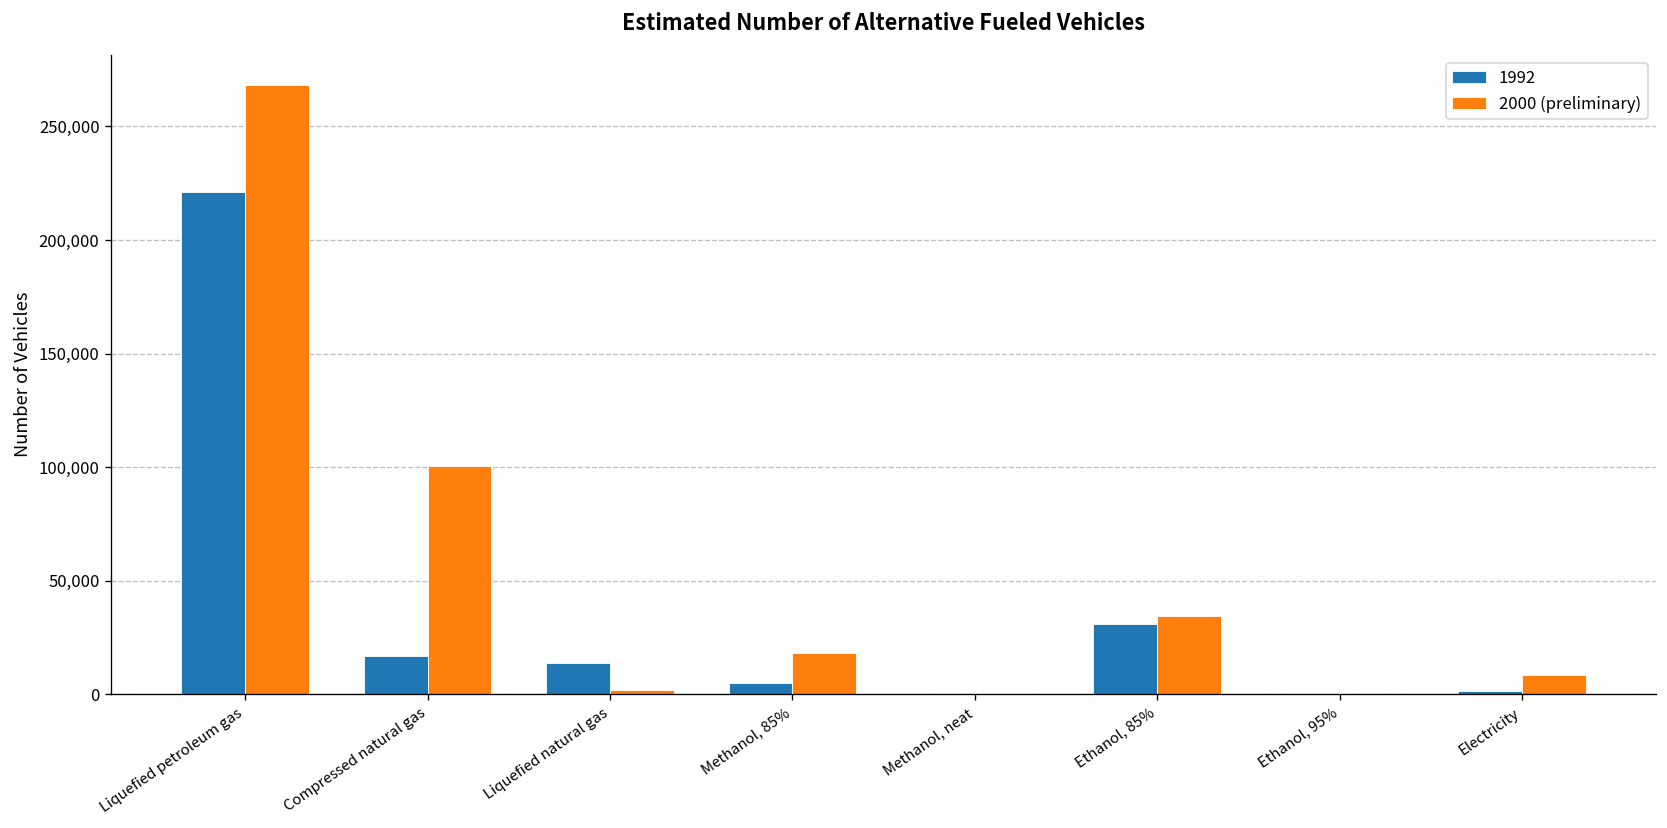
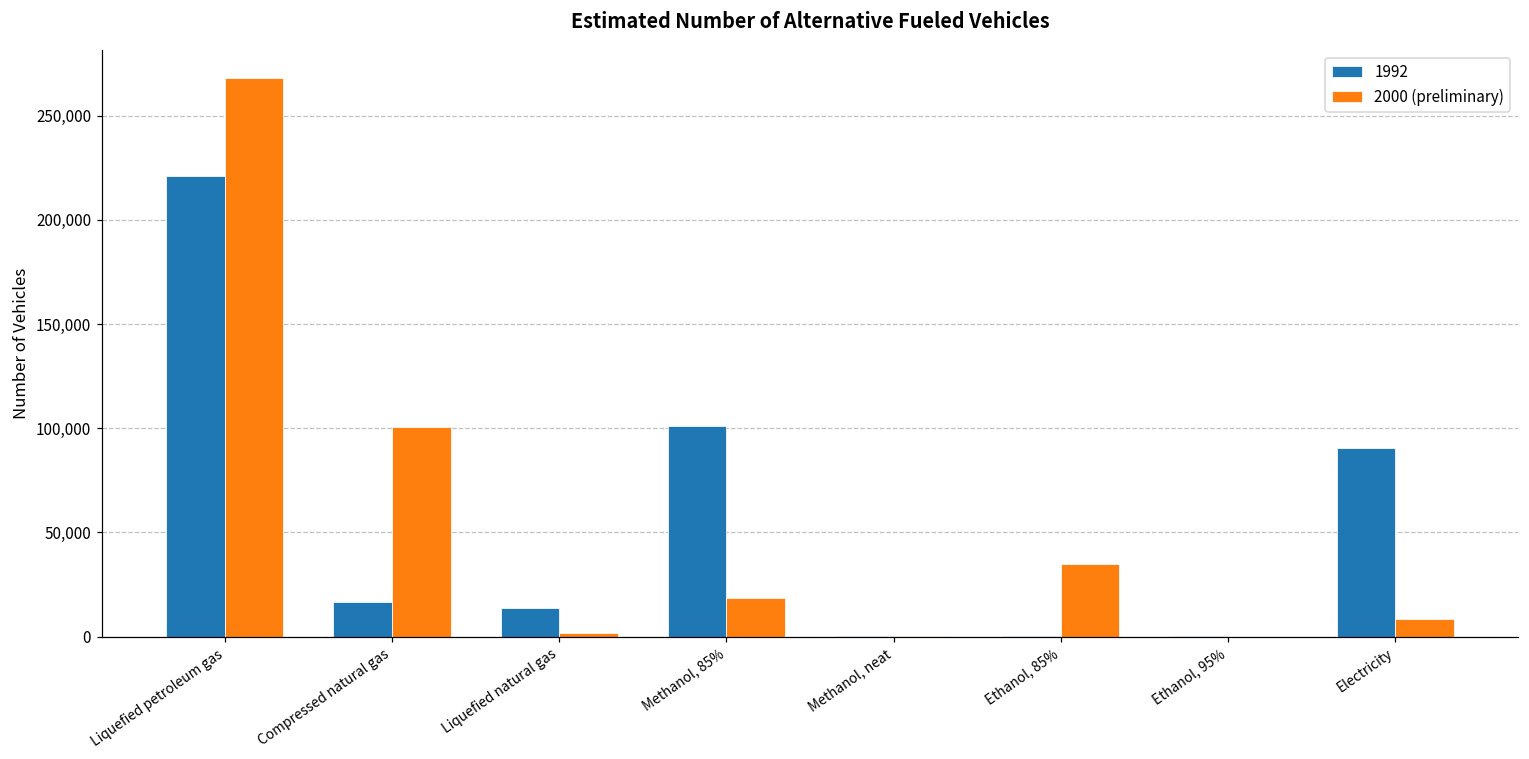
1992, Methanol, 85%: 5,000 -> 101,000
1992, Ethanol, 85%: 31,000 -> 0
1992, Electricity: 2,000 -> 91,000
